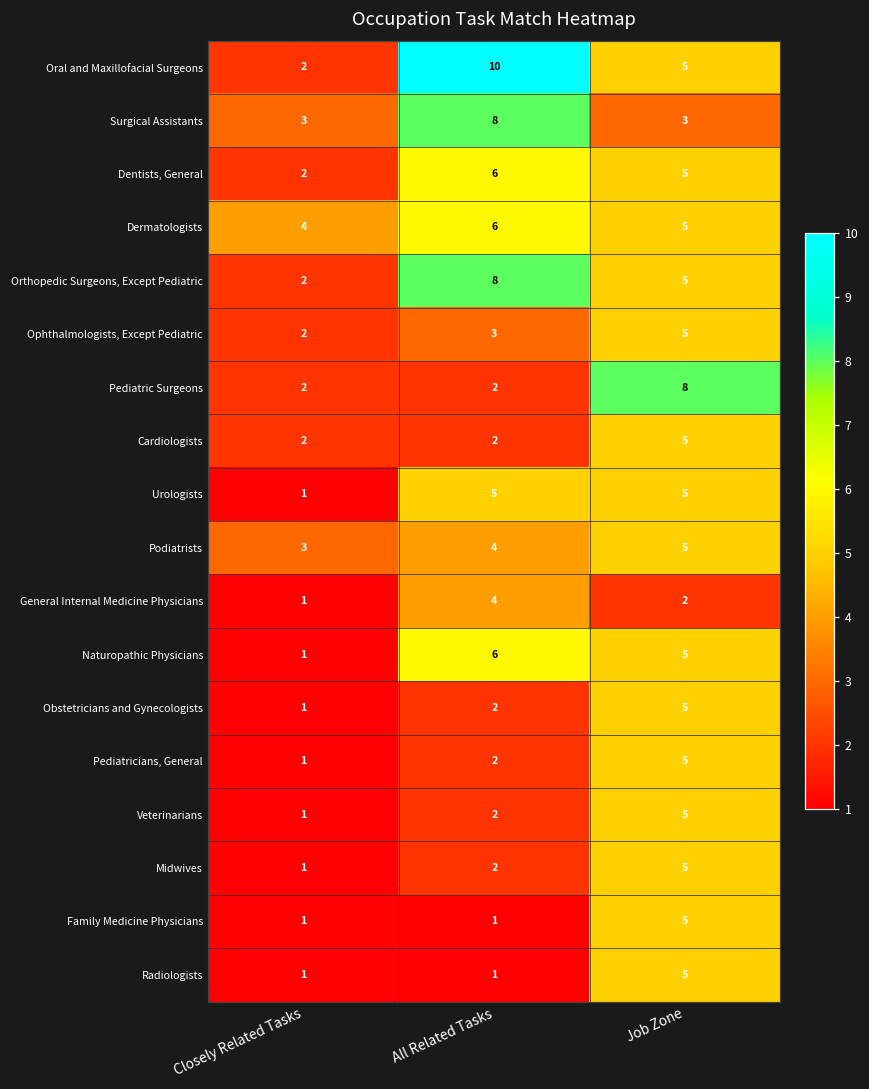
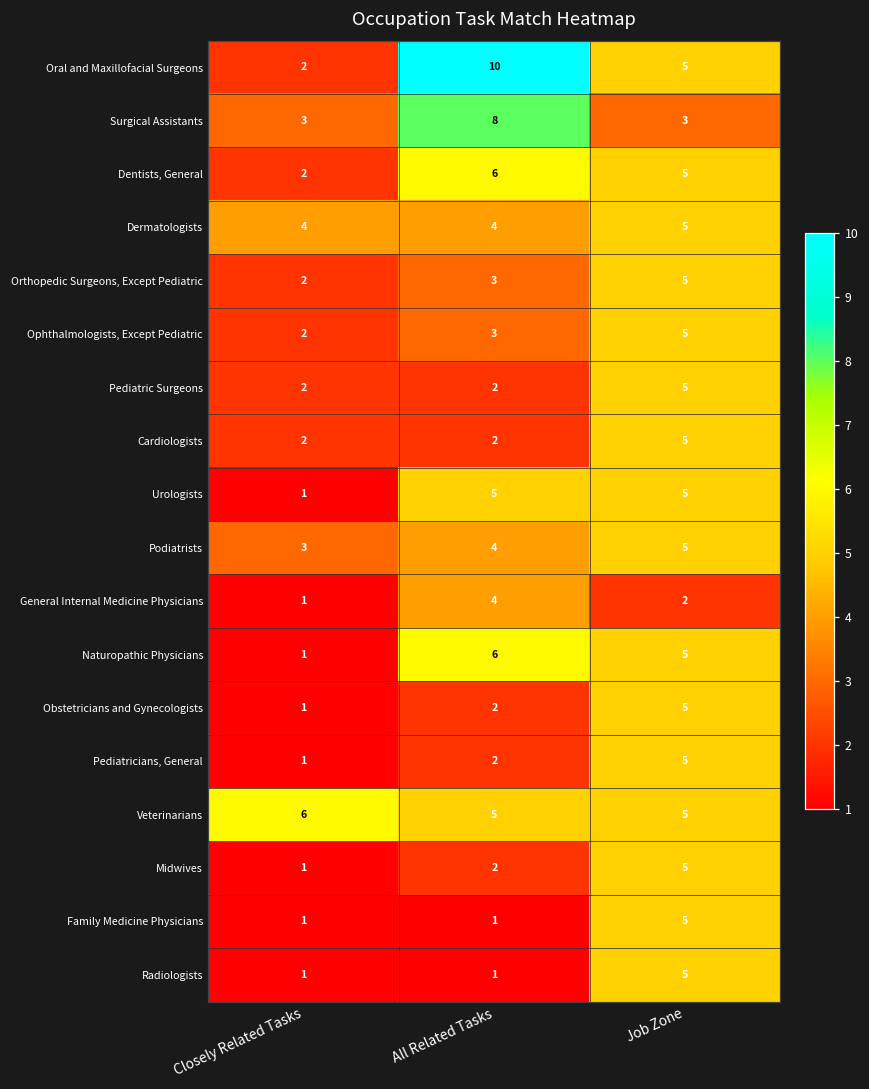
Dermatologists, All Related Tasks: 6 -> 4
Orthopedic Surgeons, Except Pediatric, All Related Tasks: 8 -> 3
Pediatric Surgeons, Job Zone: 8 -> 5
Veterinarians, Closely Related Tasks: 1 -> 6
Veterinarians, All Related Tasks: 2 -> 5
